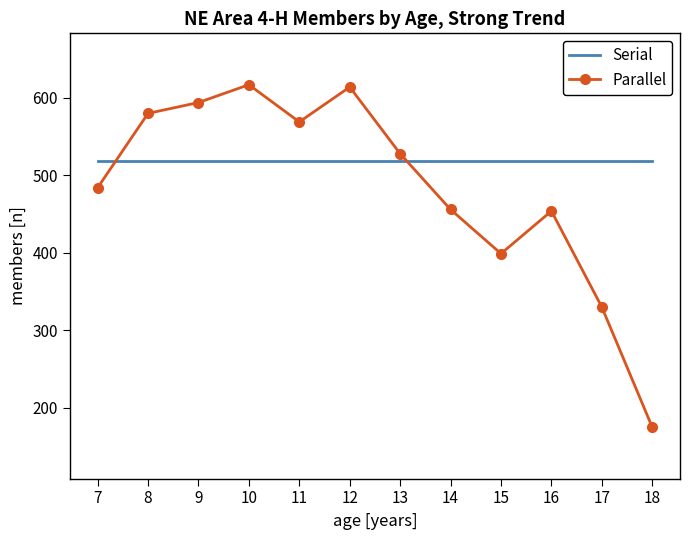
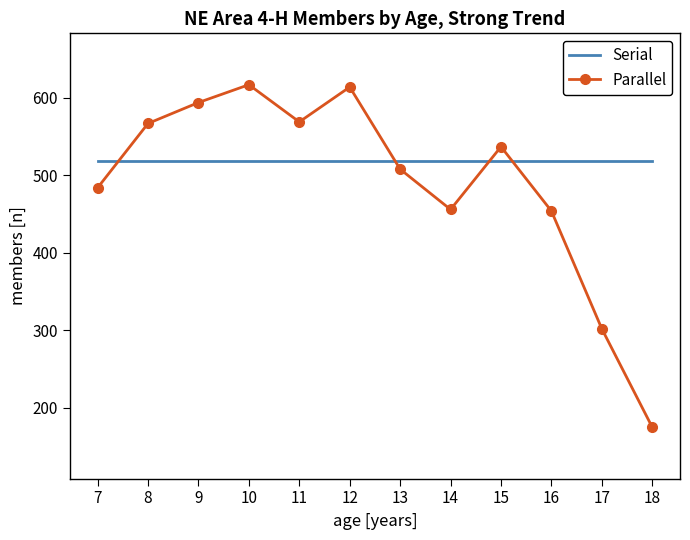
Parallel, 8: 580 -> 570
Parallel, 13: 530 -> 510
Parallel, 15: 400 -> 540
Parallel, 17: 330 -> 300
